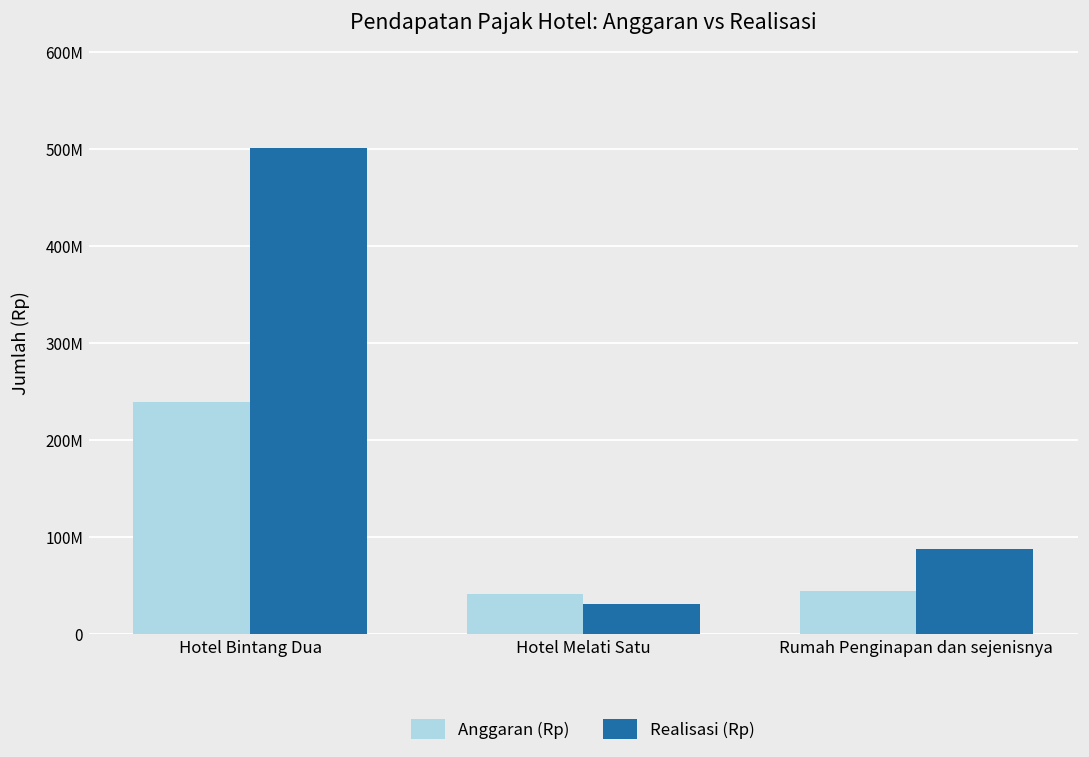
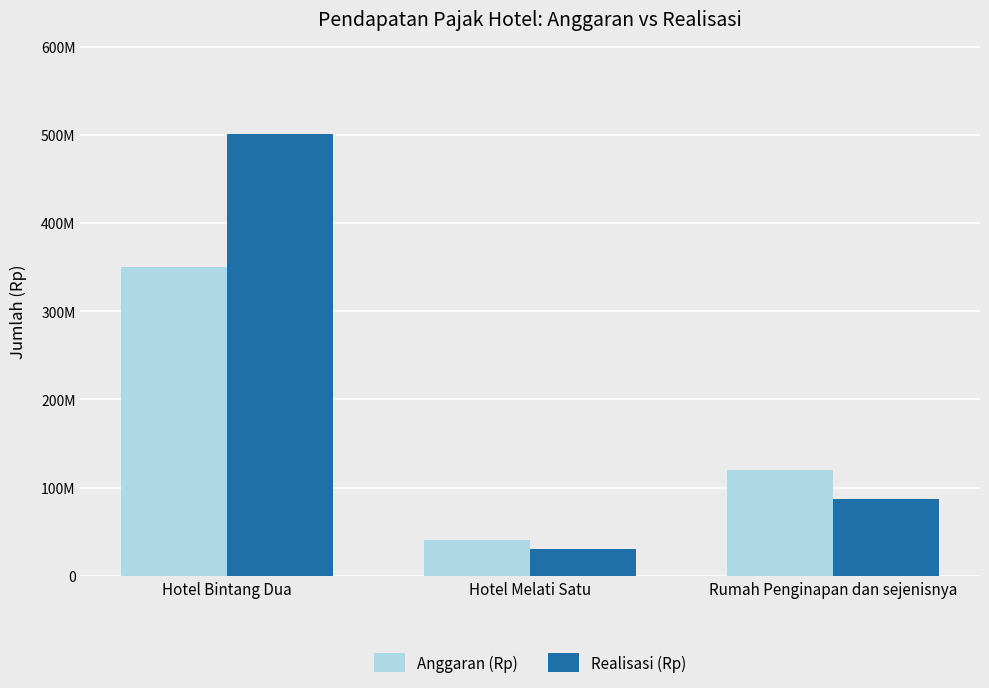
Anggaran (Rp), Hotel Bintang Dua: 240000000 -> 350000000
Anggaran (Rp), Rumah Penginapan dan sejenisnya: 40000000 -> 120000000
